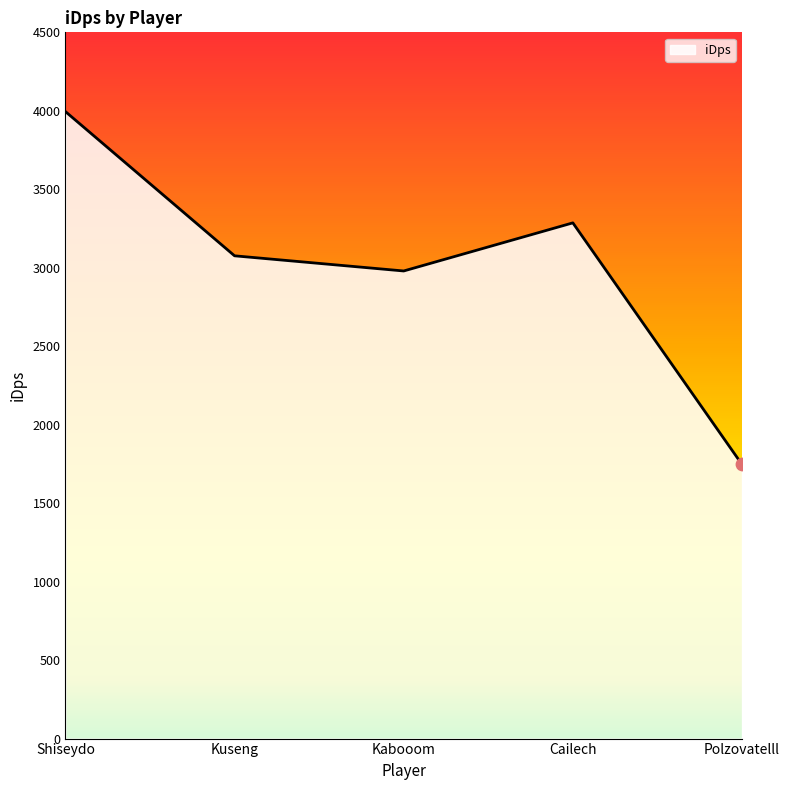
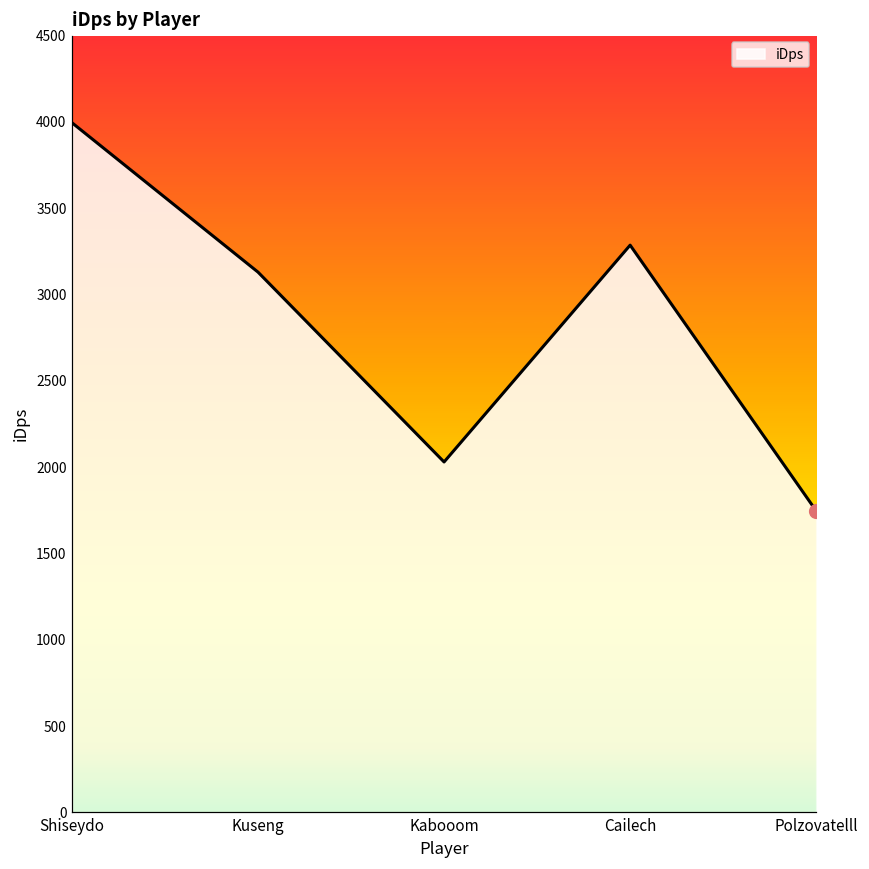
iDps, Kuseng: 3080 -> 3130
iDps, Kabooom: 2980 -> 2030
